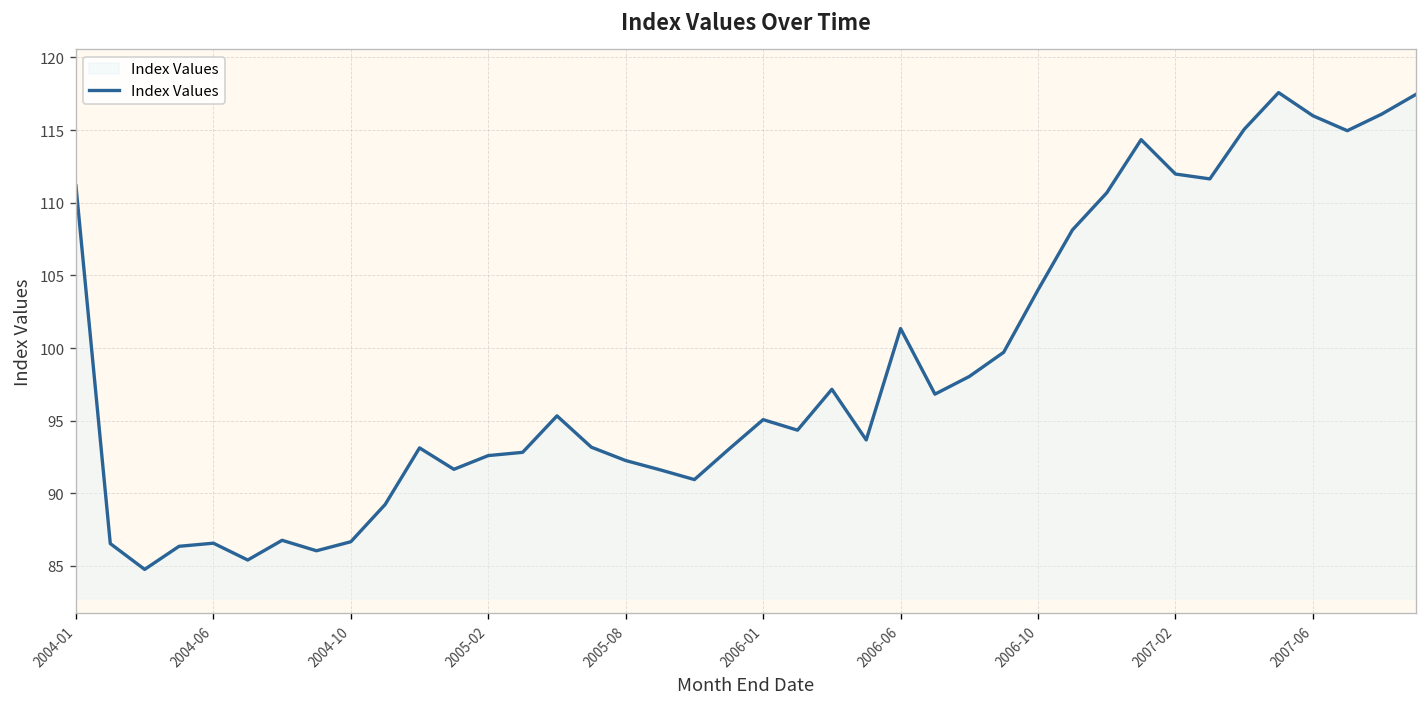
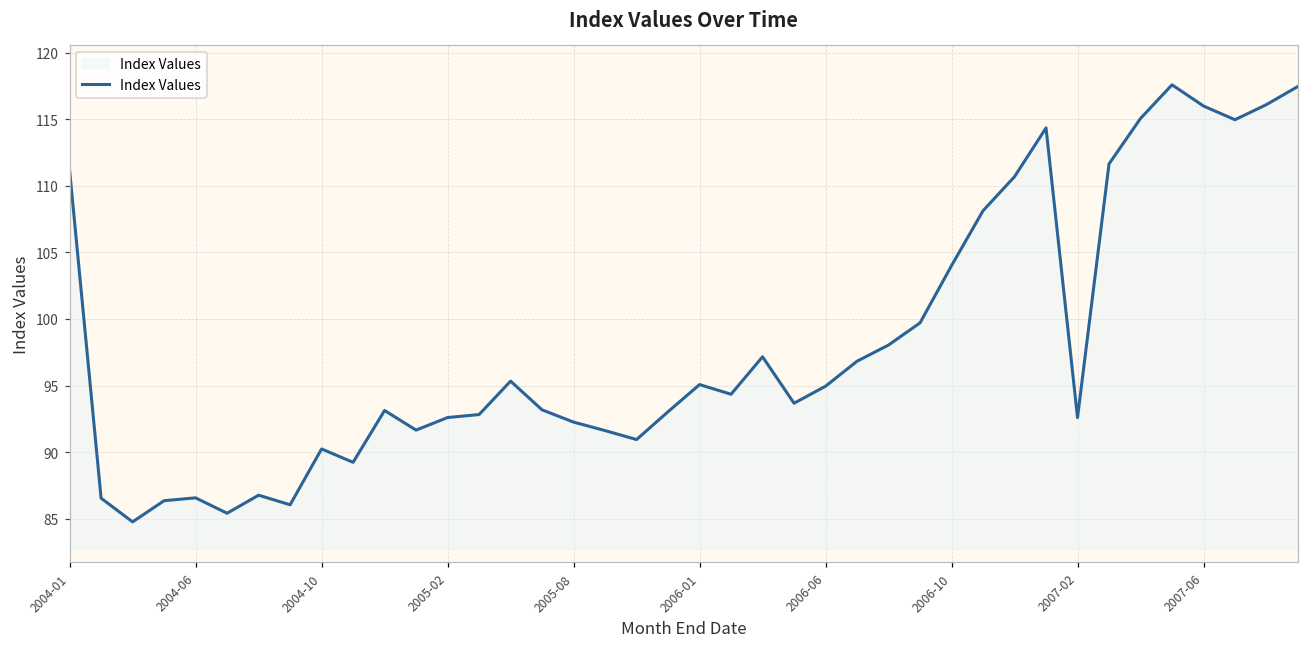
2004-10: 86.7 -> 90.2
2006-06: 101.3 -> 94.9
2007-02: 112.0 -> 92.6
